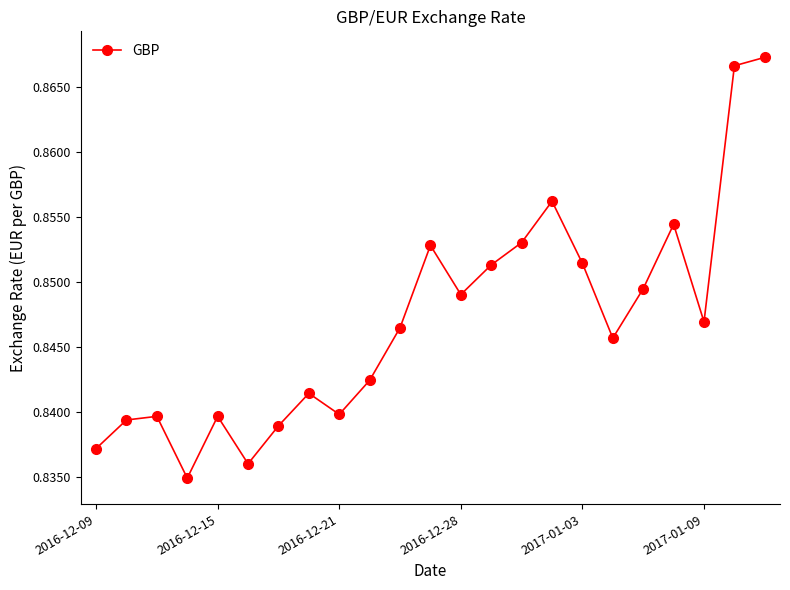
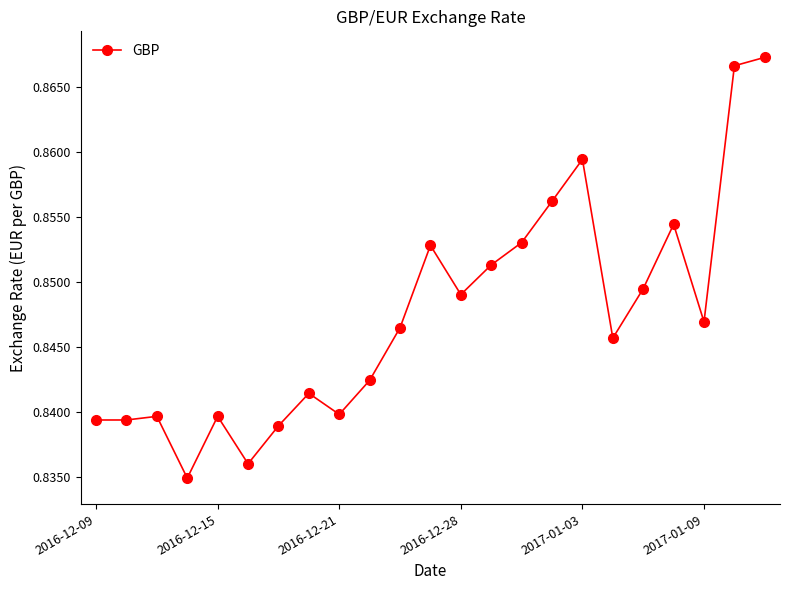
2016-12-09: 0.8372 -> 0.8394
2017-01-03: 0.8514 -> 0.8594
